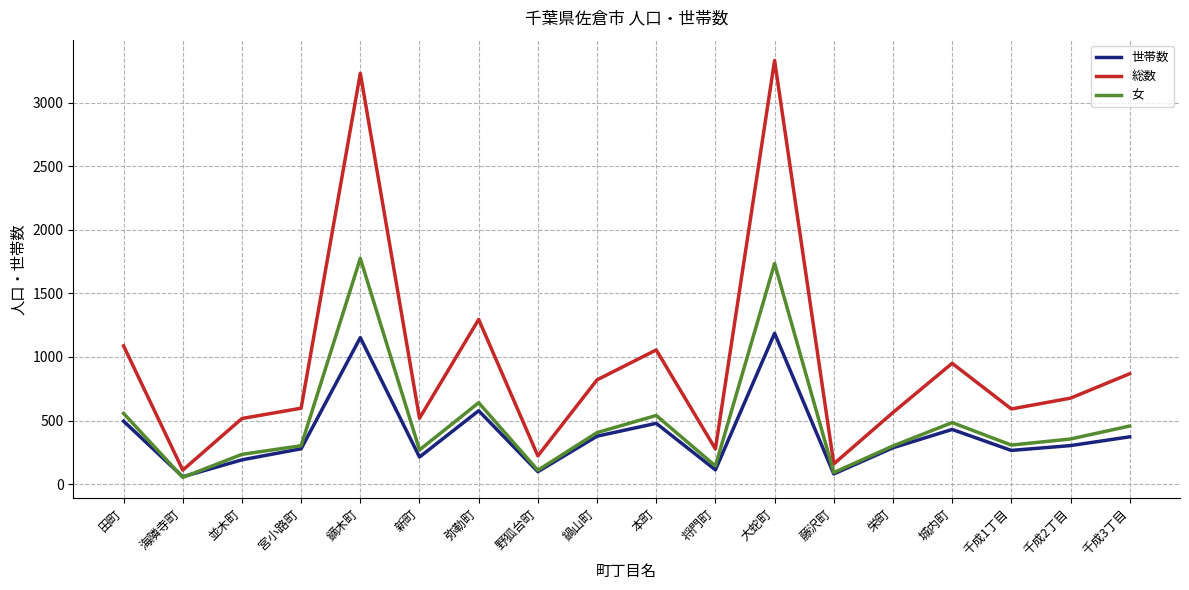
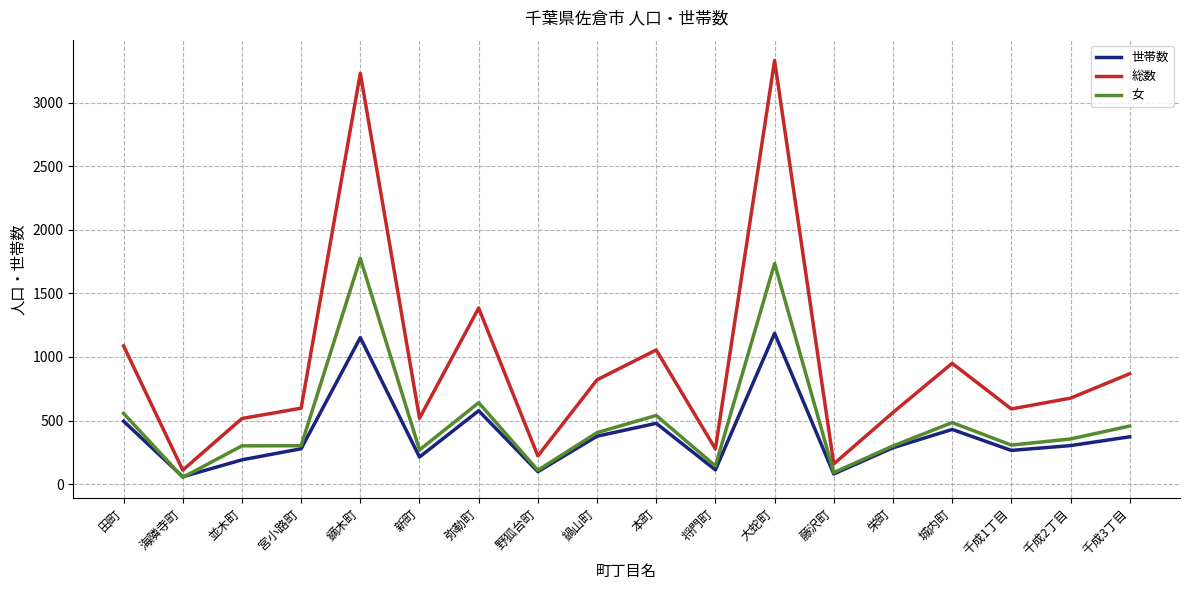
女, 並木町: 230 -> 300
総数, 弥勒町: 1300 -> 1380
